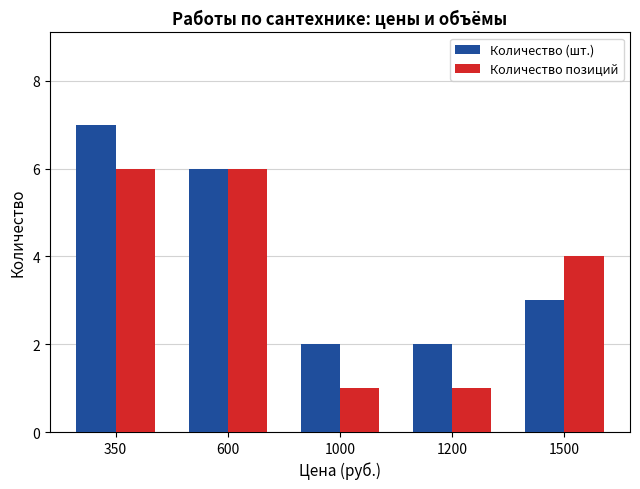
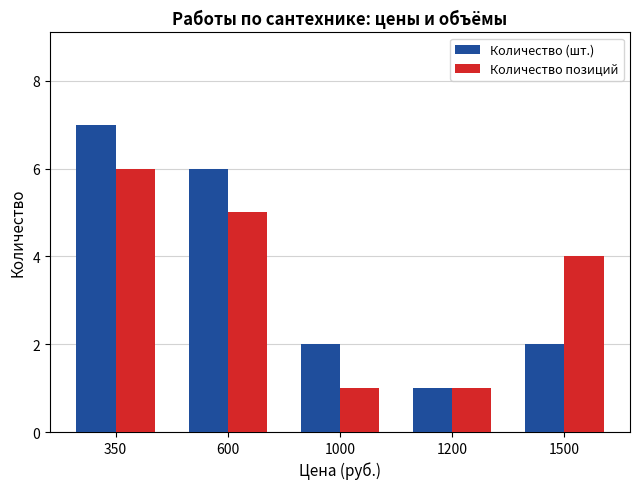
Количество позиций, 600: 6 -> 5
Количество (шт.), 1200: 2 -> 1
Количество (шт.), 1500: 3 -> 2
